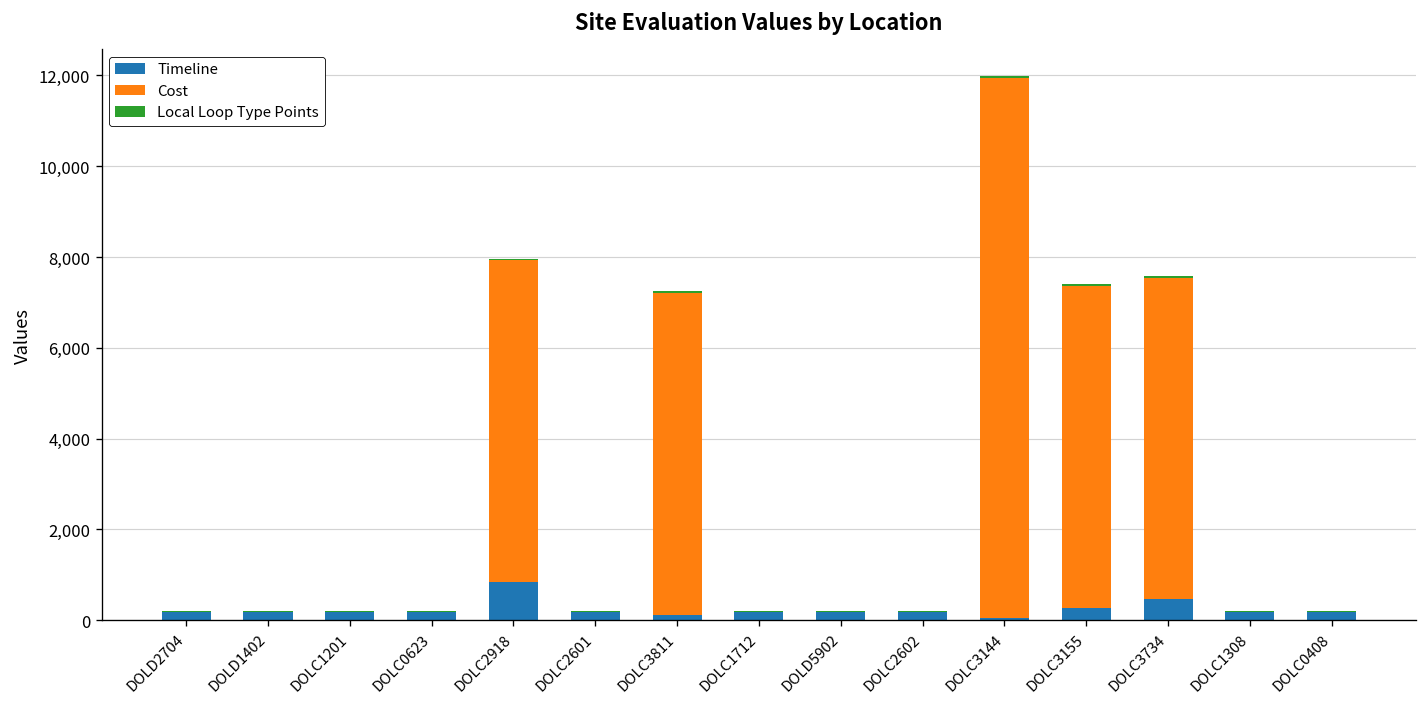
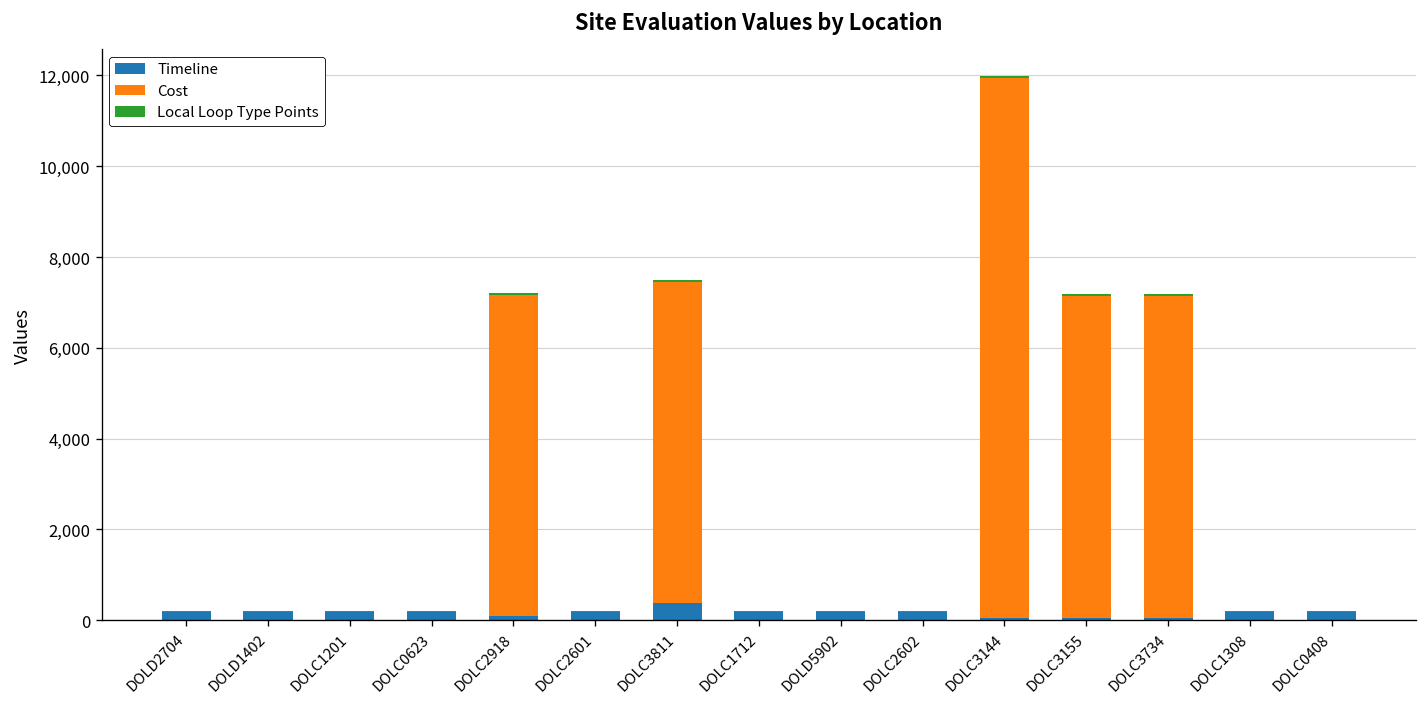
Timeline, DOLC2918: 800 -> 100
Timeline, DOLC3811: 100 -> 400
Timeline, DOLC3155: 300 -> 100
Timeline, DOLC3734: 500 -> 100
